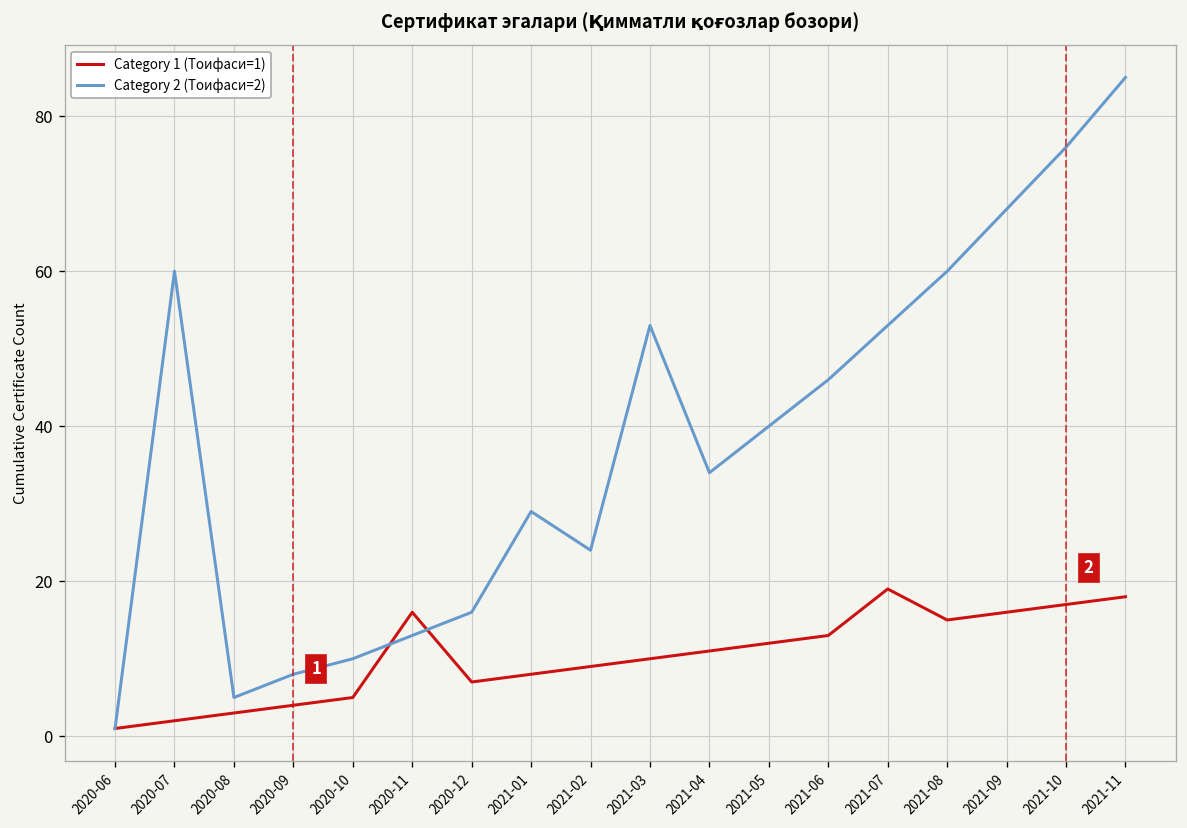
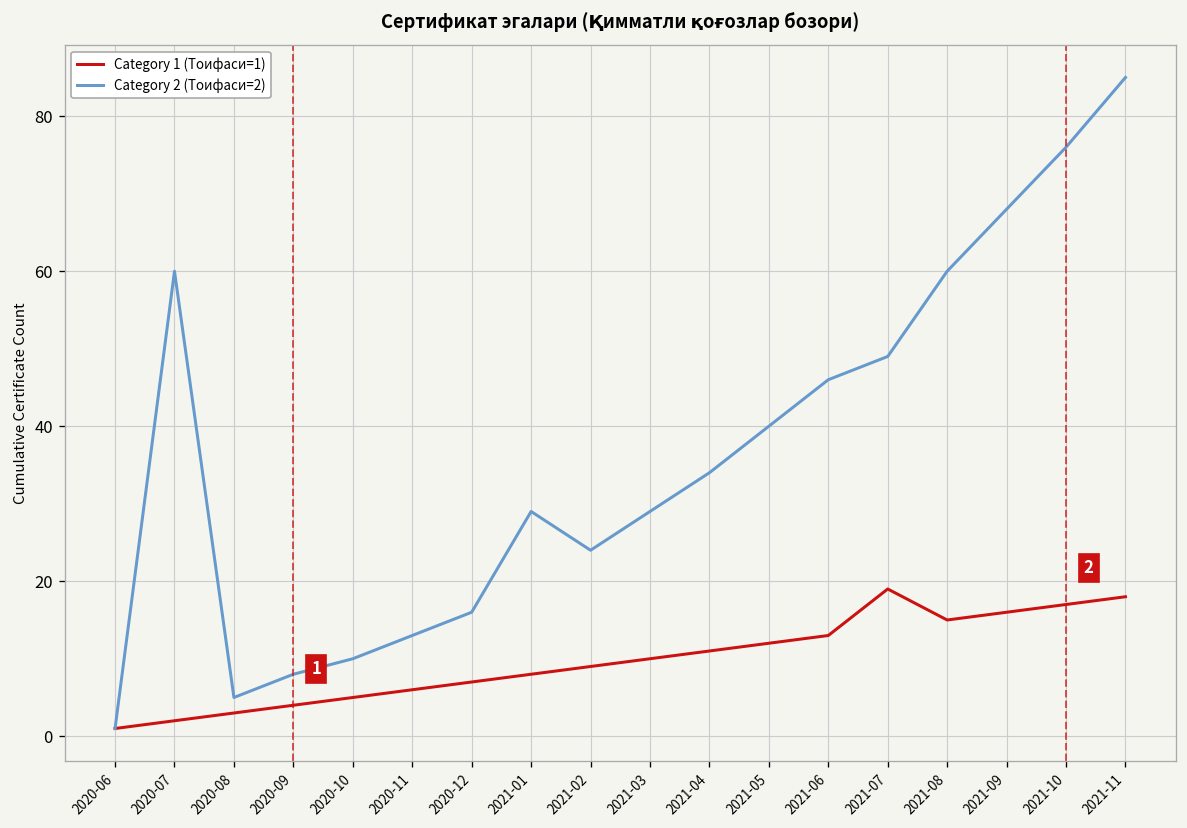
Category 1 (Тоифаси=1), 2020-11: 16 -> 6
Category 2 (Тоифаси=2), 2021-03: 53 -> 29
Category 2 (Тоифаси=2), 2021-07: 53 -> 49
